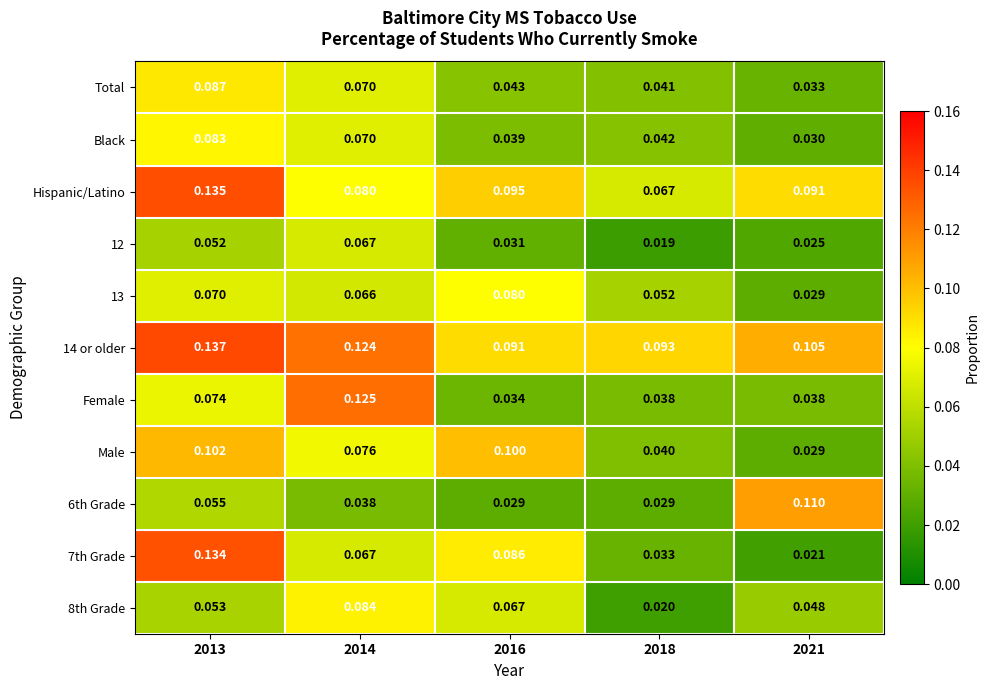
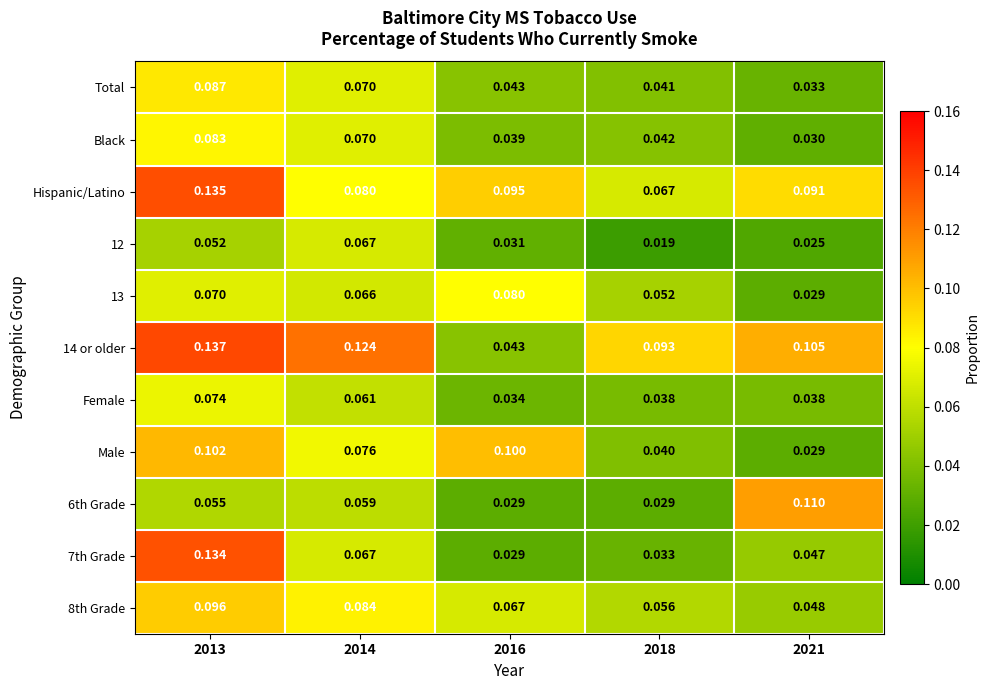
14 or older, 2016: 0.091 -> 0.043
Female, 2014: 0.125 -> 0.061
6th Grade, 2014: 0.038 -> 0.059
7th Grade, 2016: 0.086 -> 0.029
7th Grade, 2021: 0.021 -> 0.047
8th Grade, 2013: 0.053 -> 0.096
8th Grade, 2018: 0.020 -> 0.056
